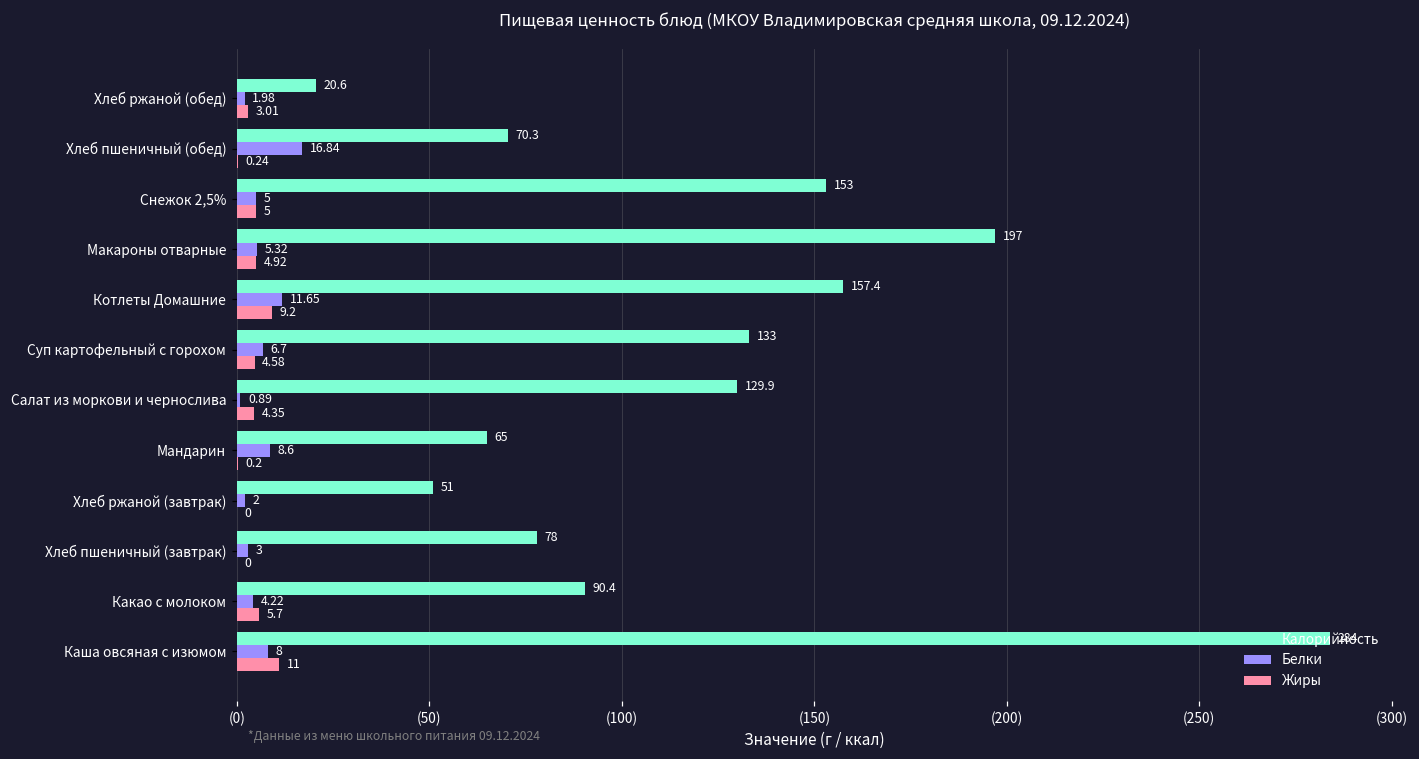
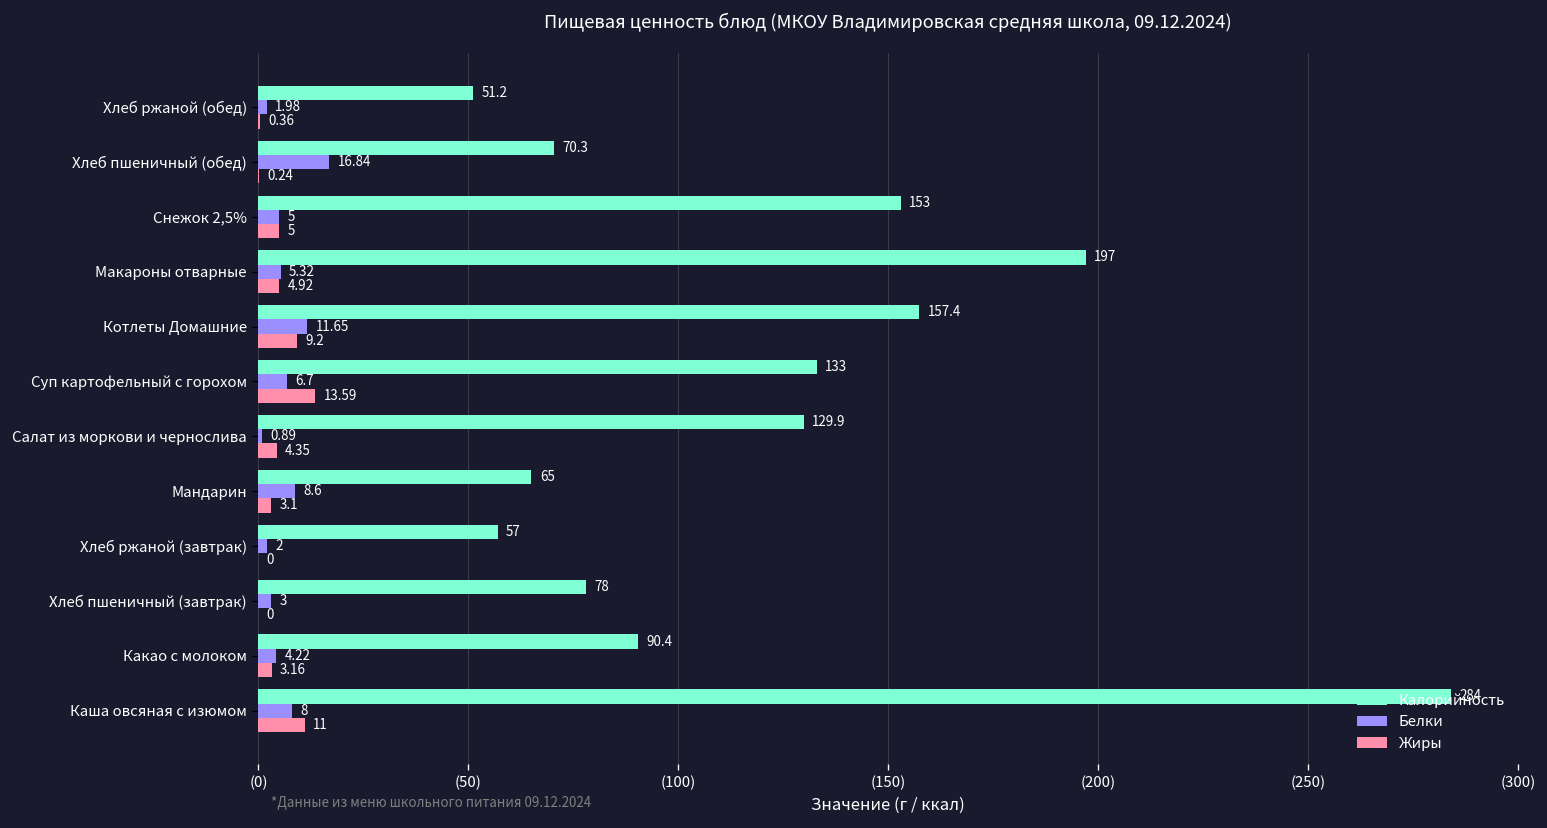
Калорийность, Хлеб ржаной (обед): 20.6 -> 51.2
Жиры, Хлеб ржаной (обед): 3.01 -> 0.36
Жиры, Суп картофельный с горохом: 4.58 -> 13.59
Жиры, Мандарин: 0.2 -> 3.1
Калорийность, Хлеб ржаной (завтрак): 51 -> 57
Жиры, Какао с молоком: 5.7 -> 3.16
